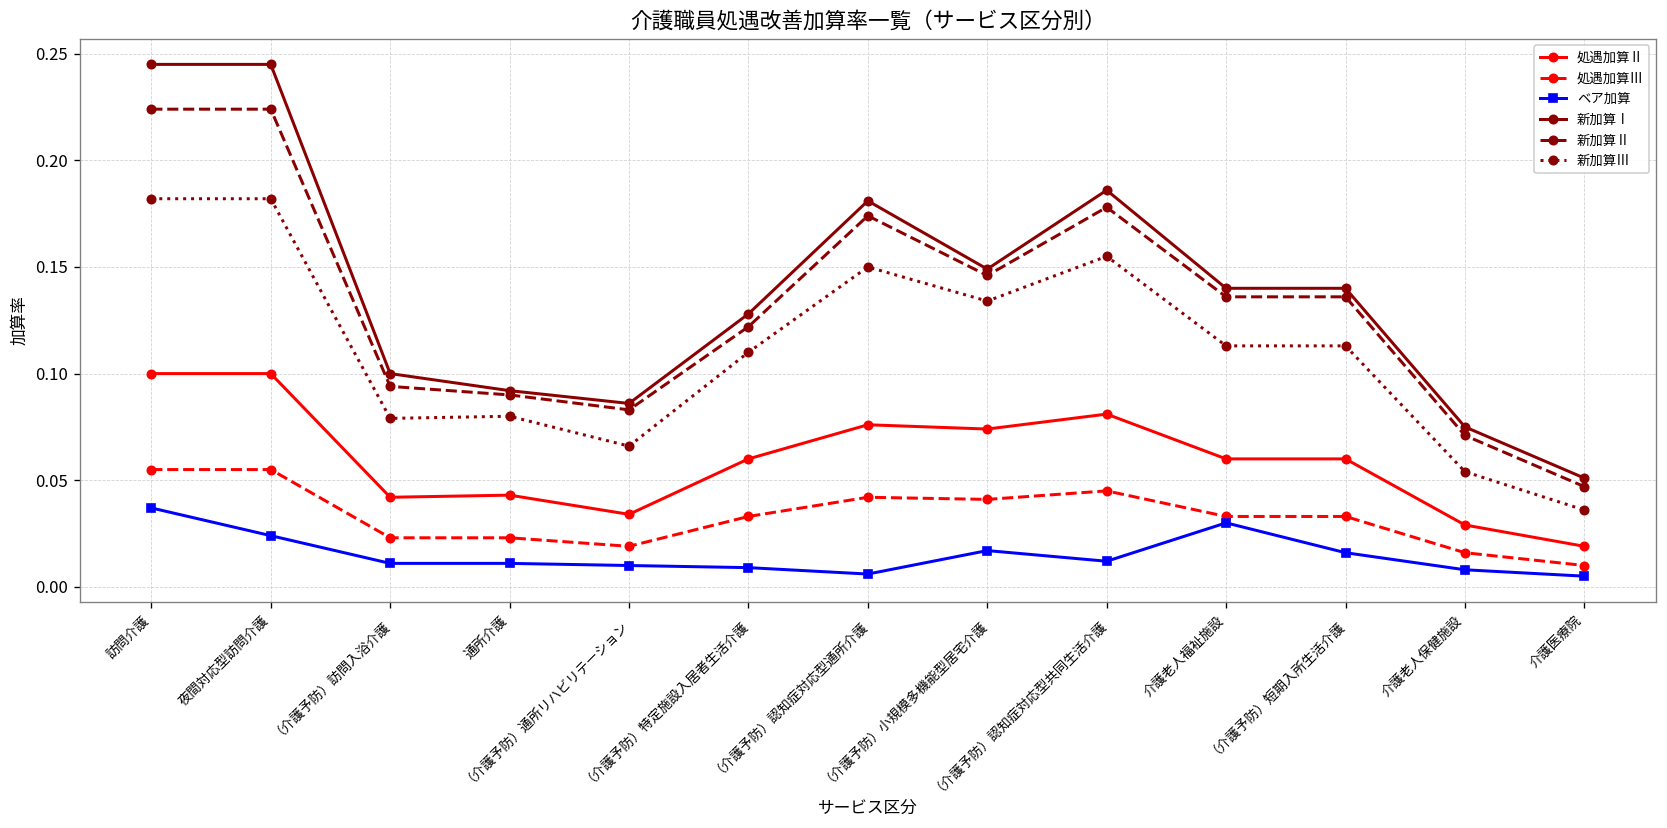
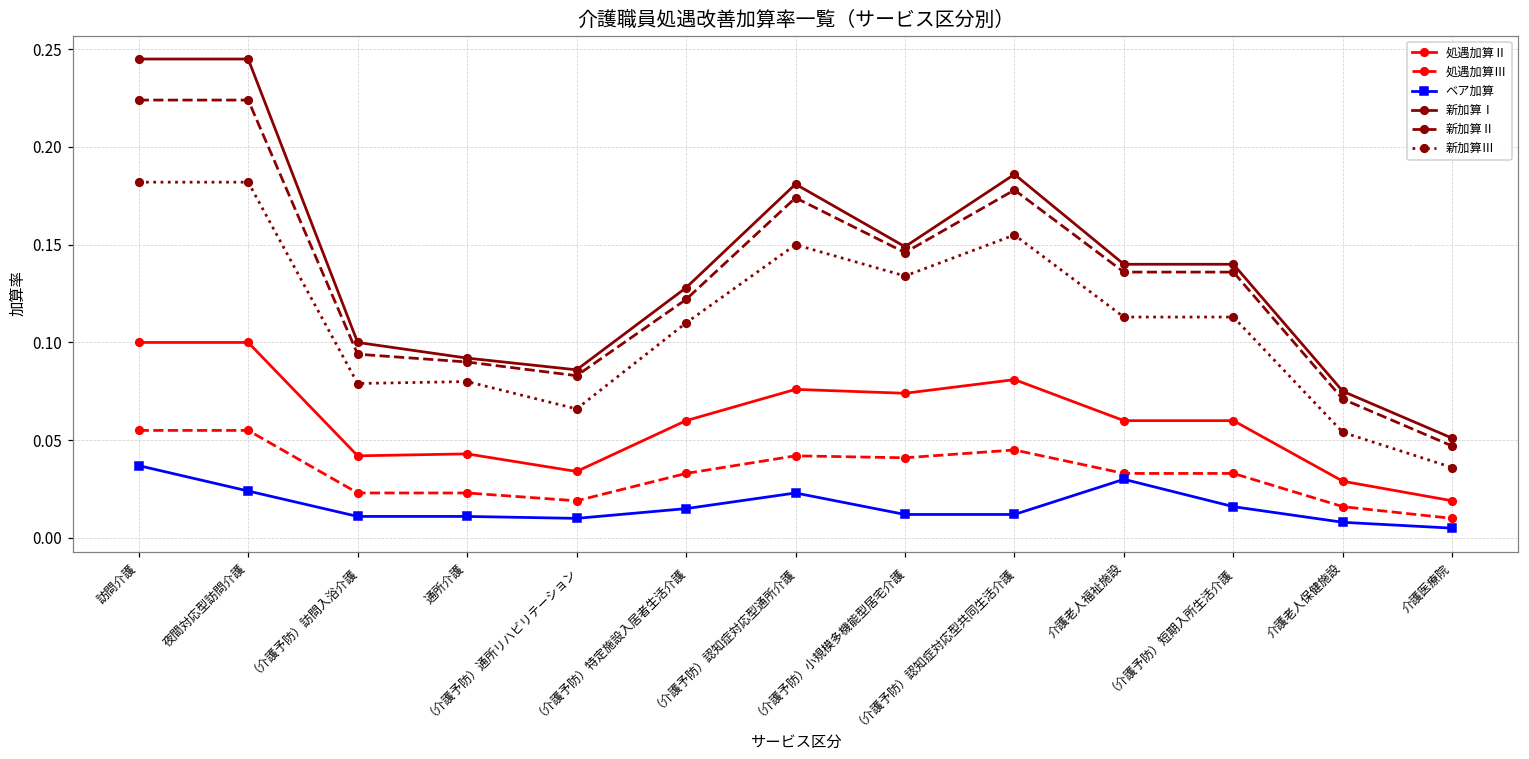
ベア加算, （介護予防）特定施設入居者生活介護: 0.009 -> 0.015
ベア加算, （介護予防）認知症対応型通所介護: 0.006 -> 0.023
ベア加算, （介護予防）小規模多機能型居宅介護: 0.017 -> 0.012
